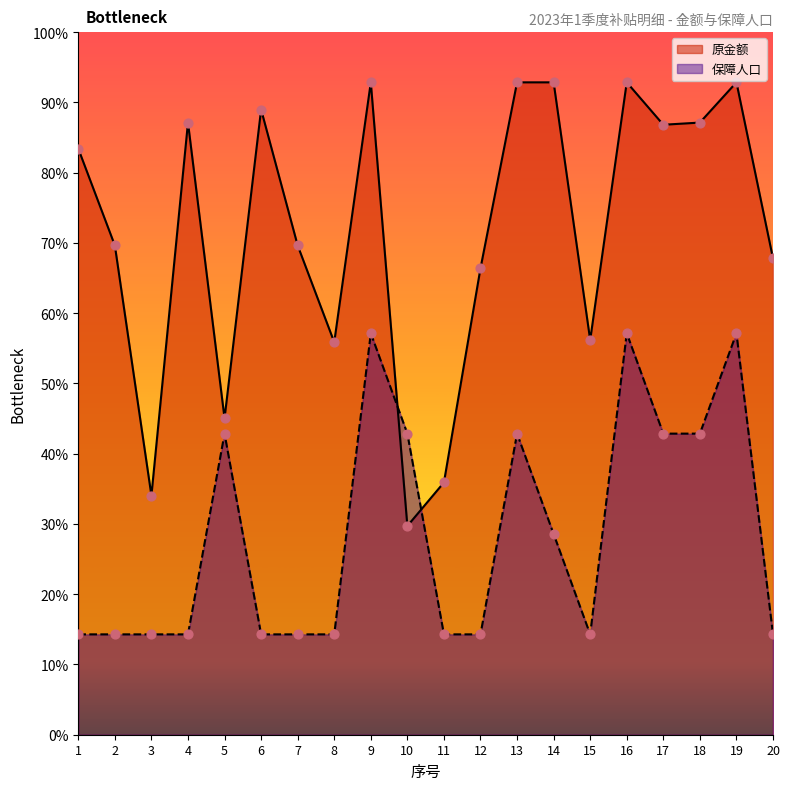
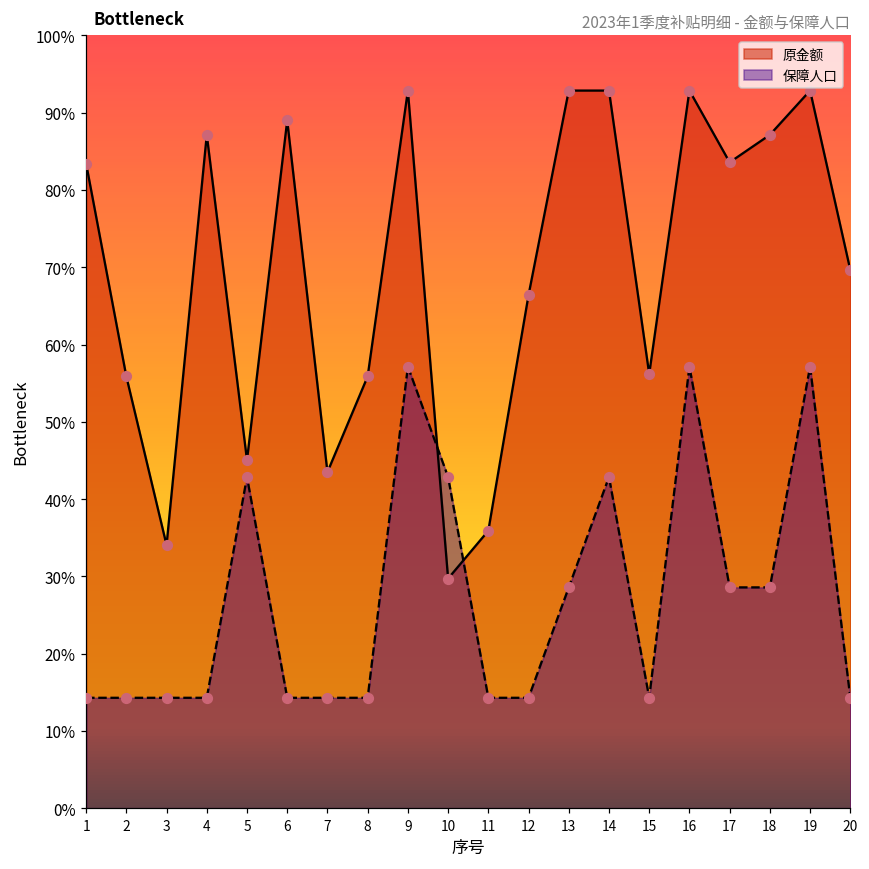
原金额, 2: 70% -> 56%
原金额, 7: 70% -> 43%
保障人口, 13: 43% -> 29%
保障人口, 14: 29% -> 43%
原金额, 17: 87% -> 84%
保障人口, 17: 43% -> 29%
保障人口, 18: 43% -> 29%
原金额, 20: 68% -> 70%
